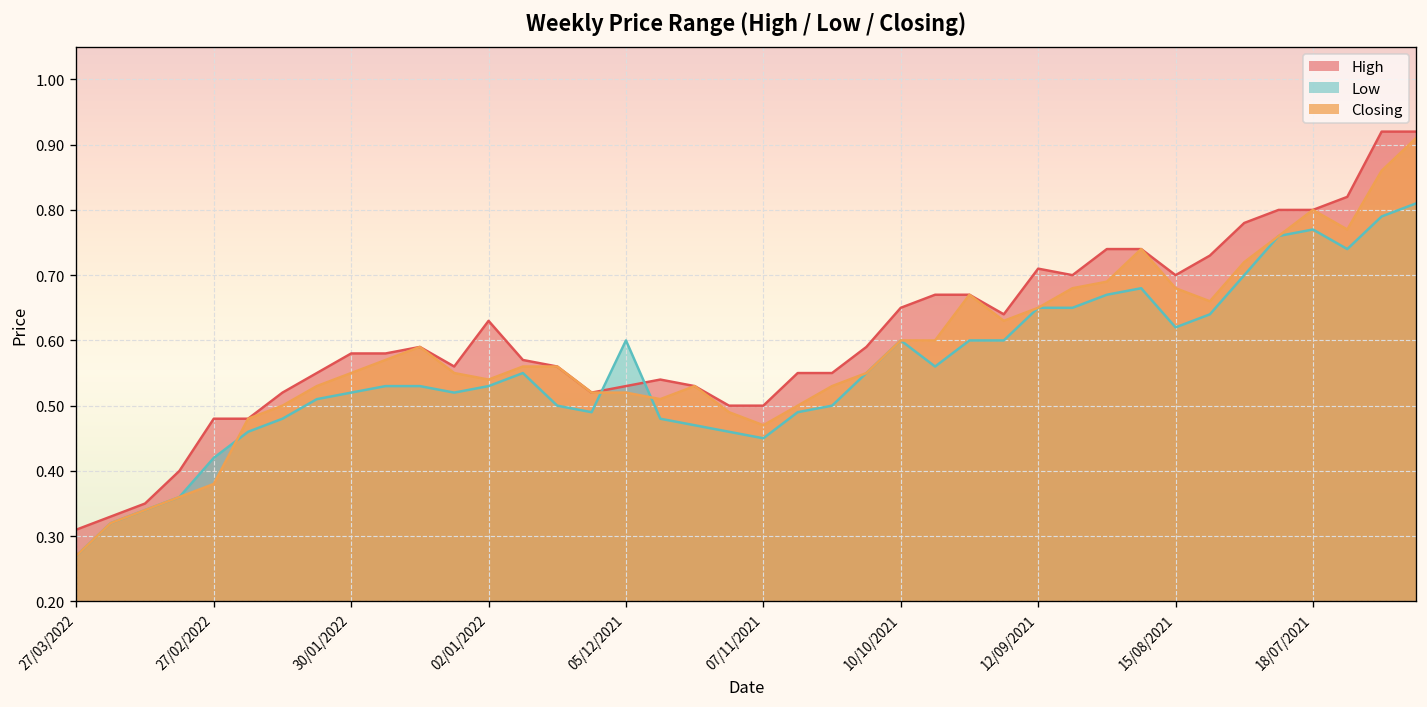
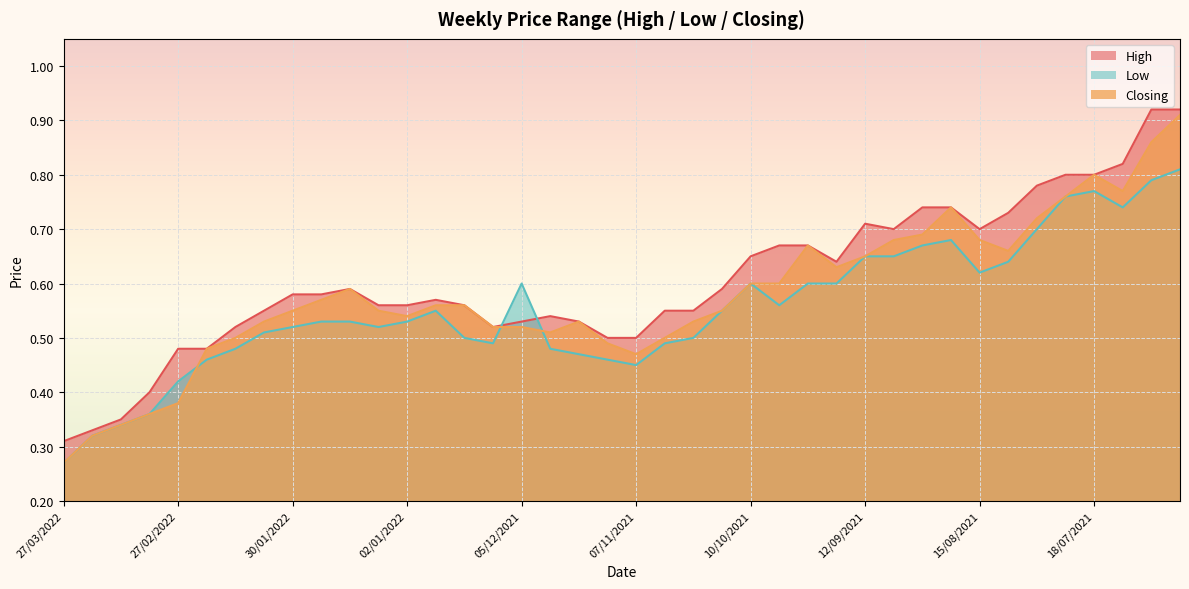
High, 02/01/2022: 0.63 -> 0.56
